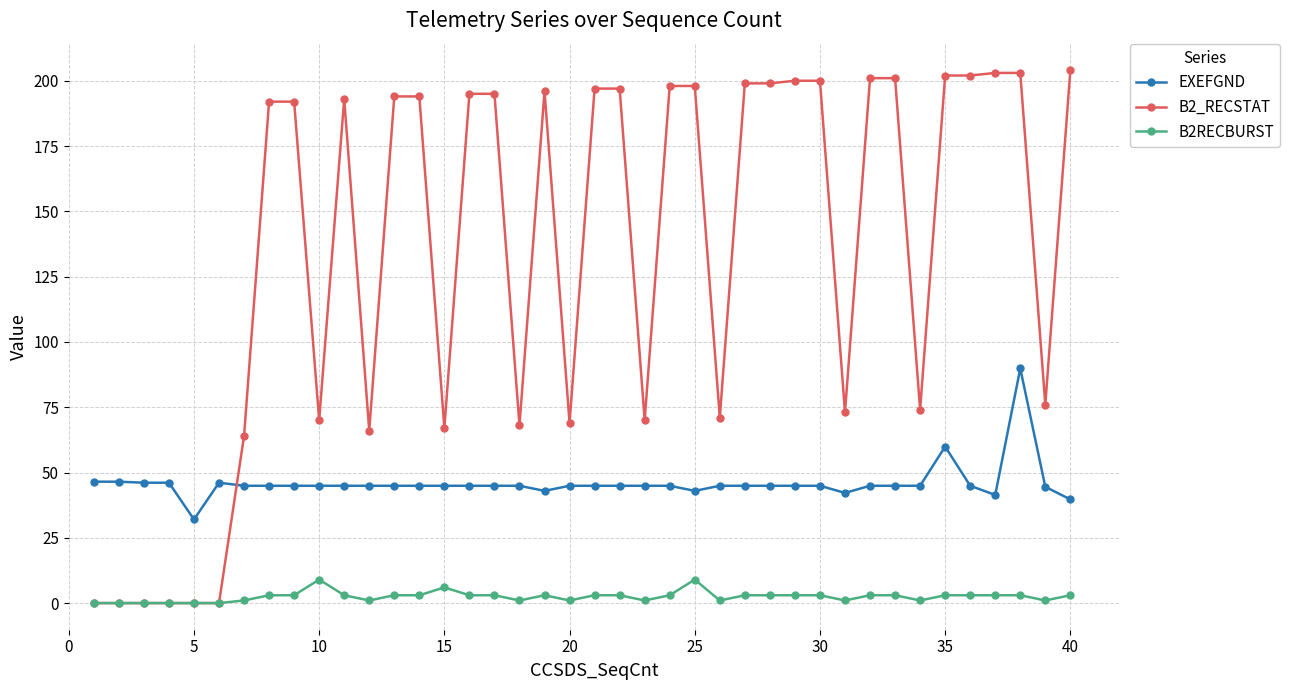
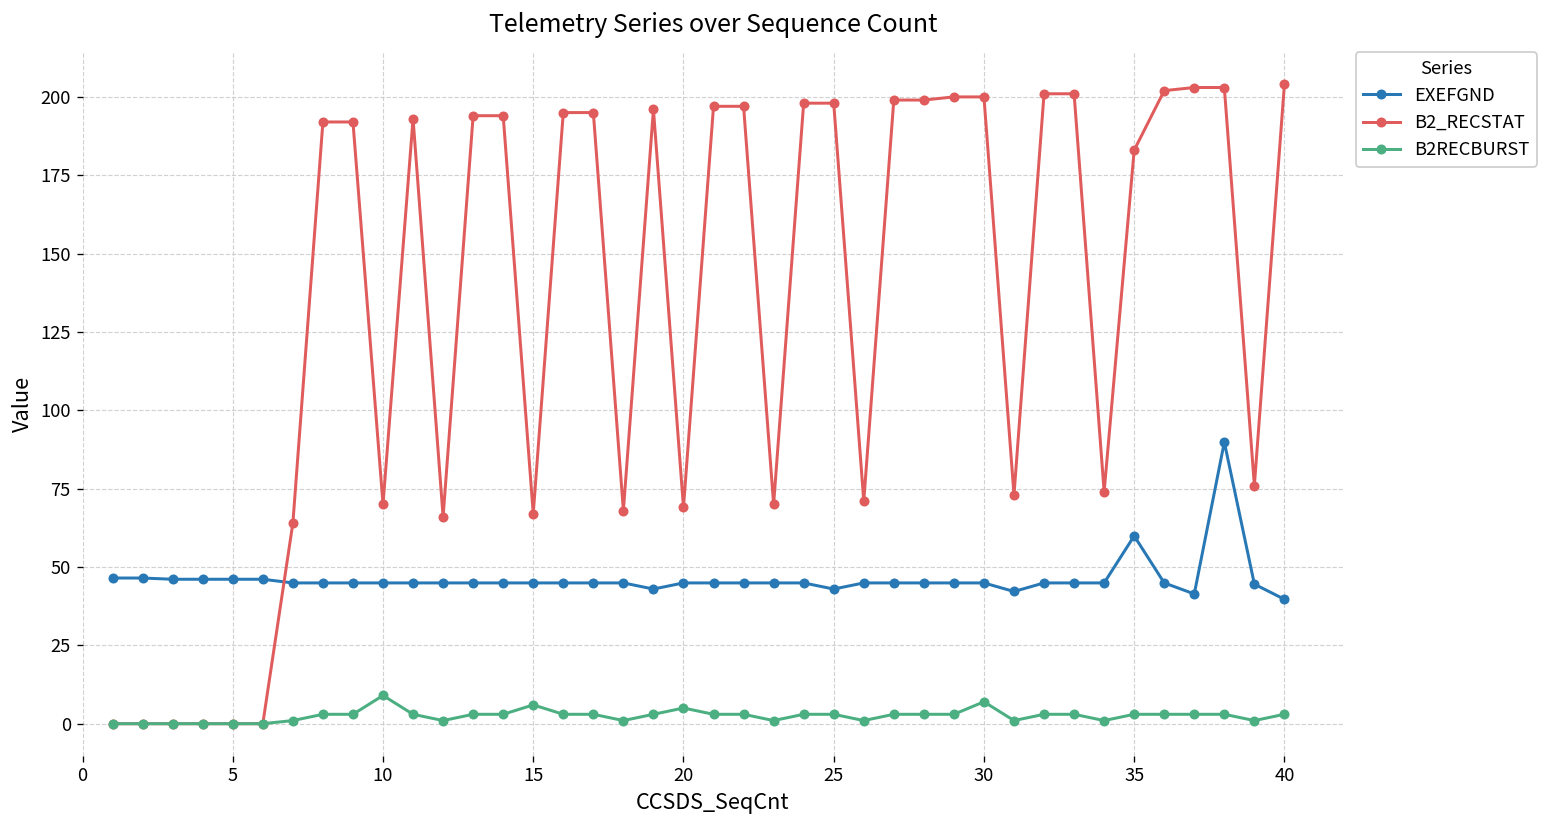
EXEFGND, 5: 32 -> 46
B2RECBURST, 20: 1 -> 5
B2RECBURST, 25: 9 -> 3
B2RECBURST, 30: 3 -> 7
B2_RECSTAT, 35: 202 -> 183
